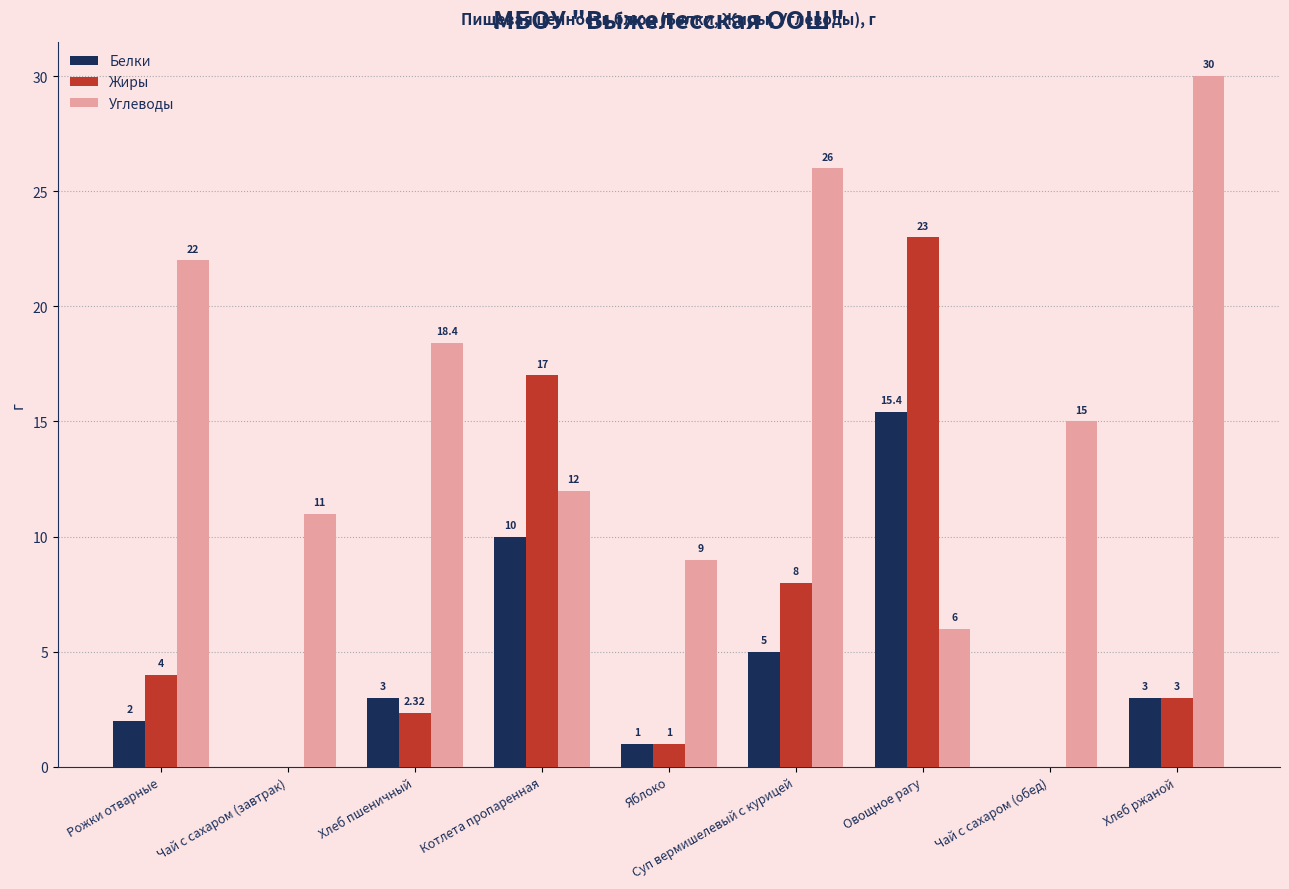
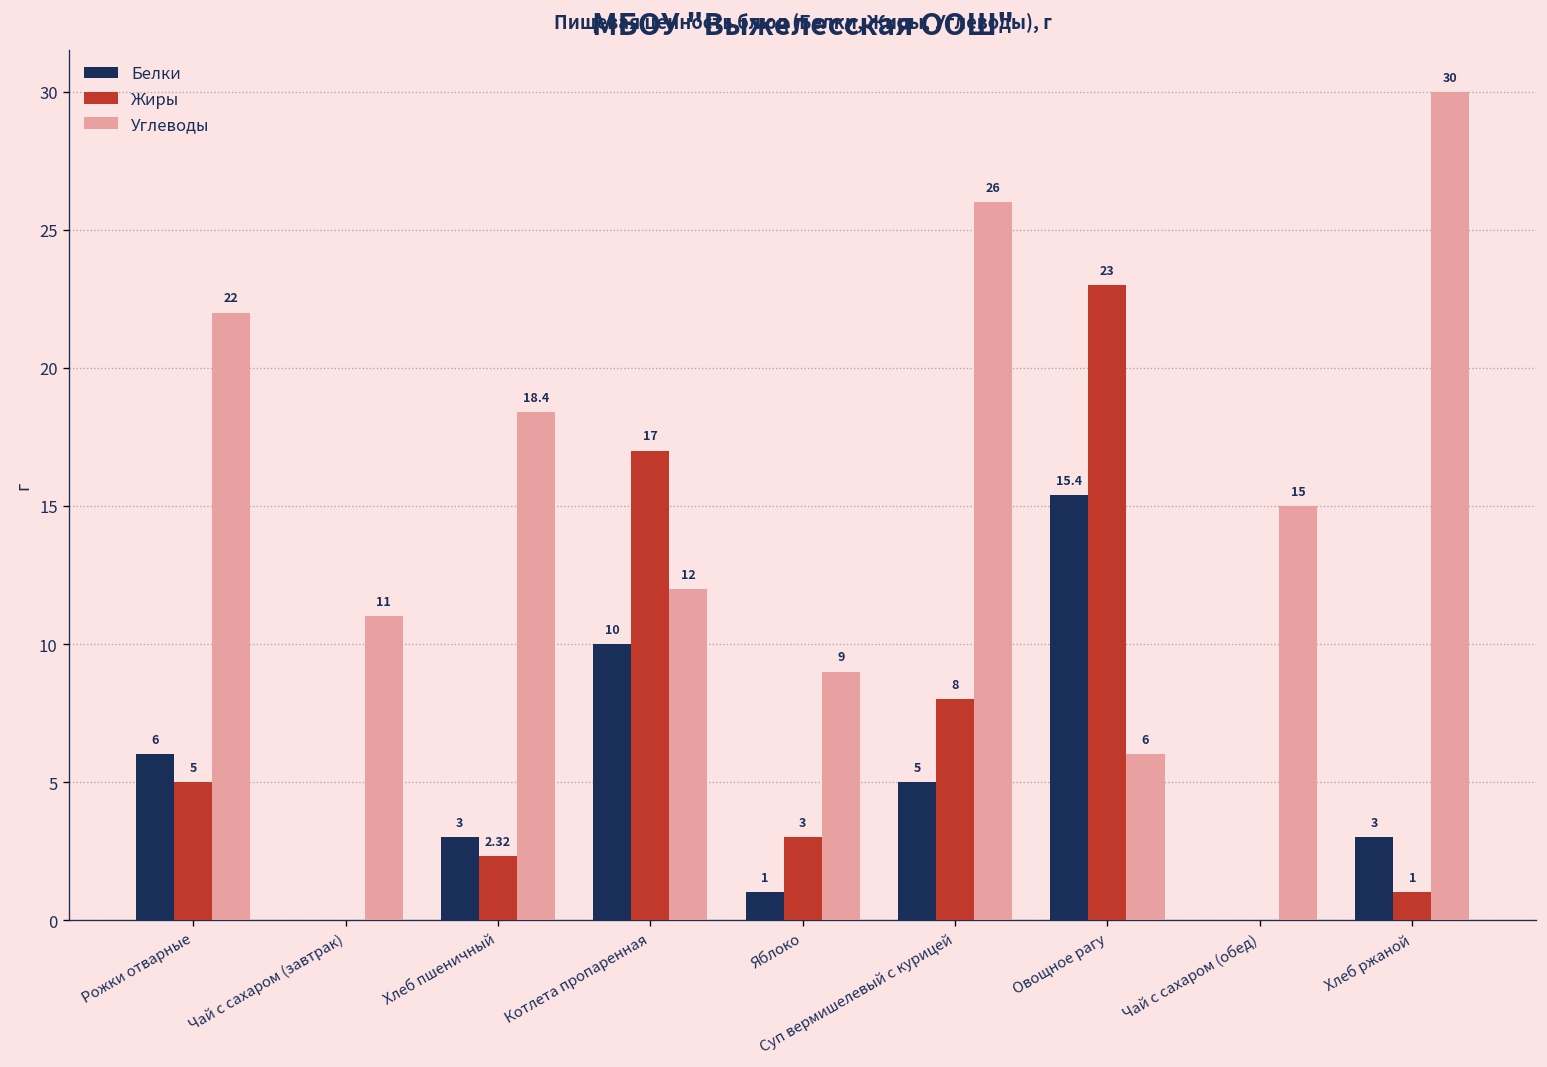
Белки, Рожки отварные: 2 -> 6
Жиры, Рожки отварные: 4 -> 5
Жиры, Яблоко: 1 -> 3
Жиры, Хлеб ржаной: 3 -> 1
